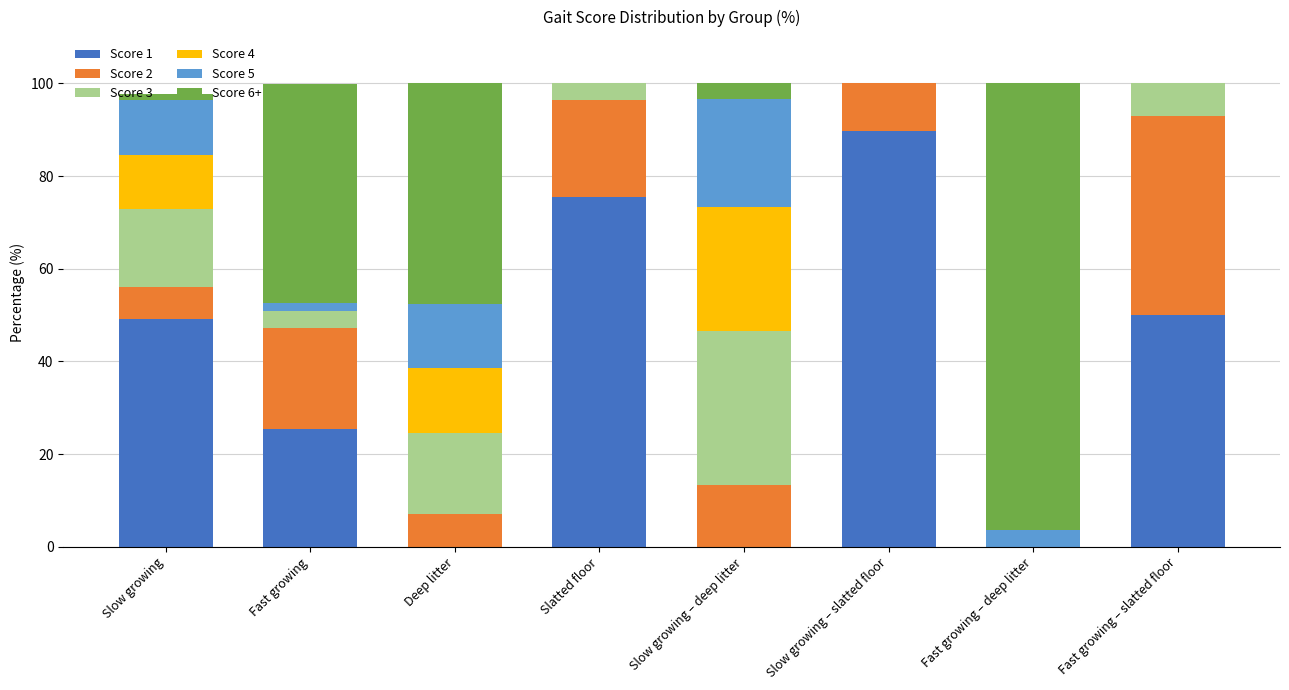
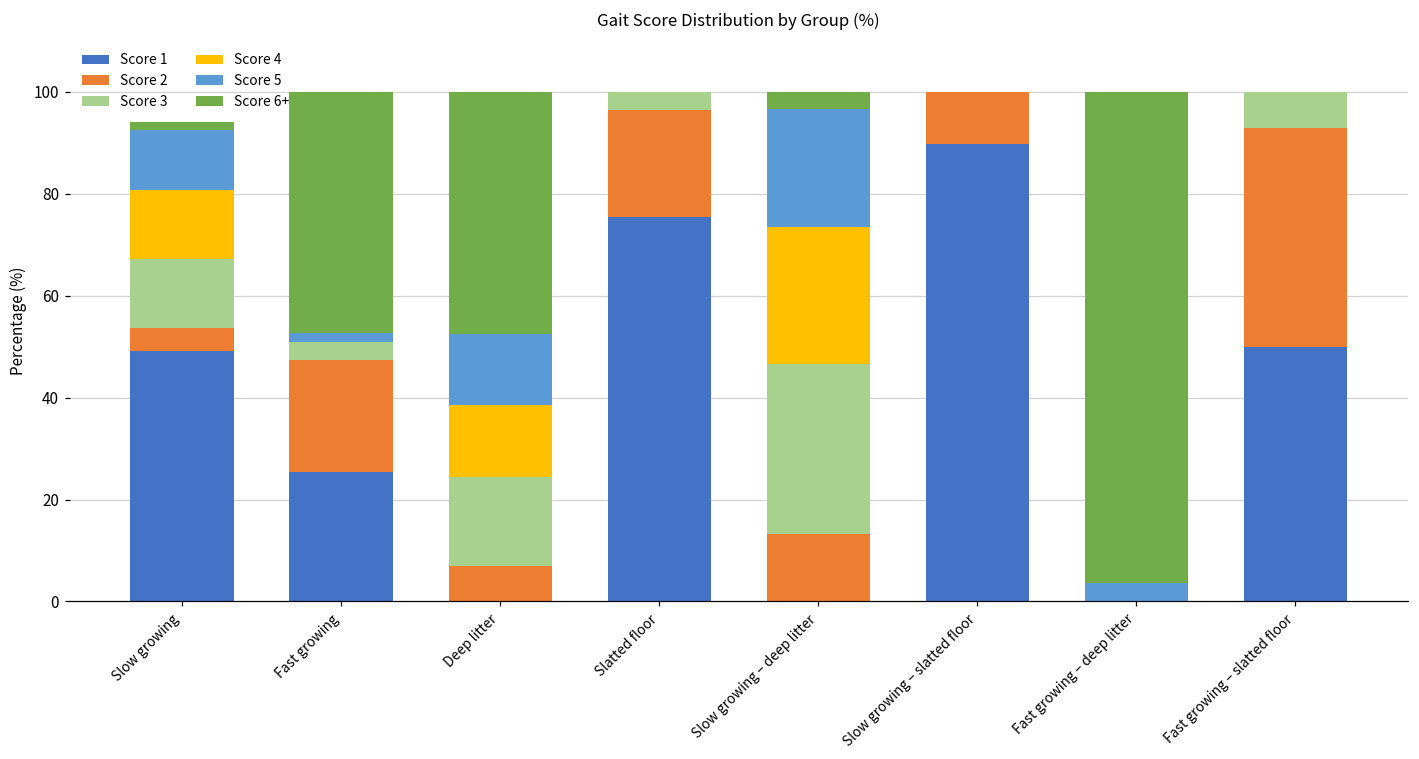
Score 2, Slow growing: 7 -> 4
Score 3, Slow growing: 17 -> 13
Score 4, Slow growing: 12 -> 14
